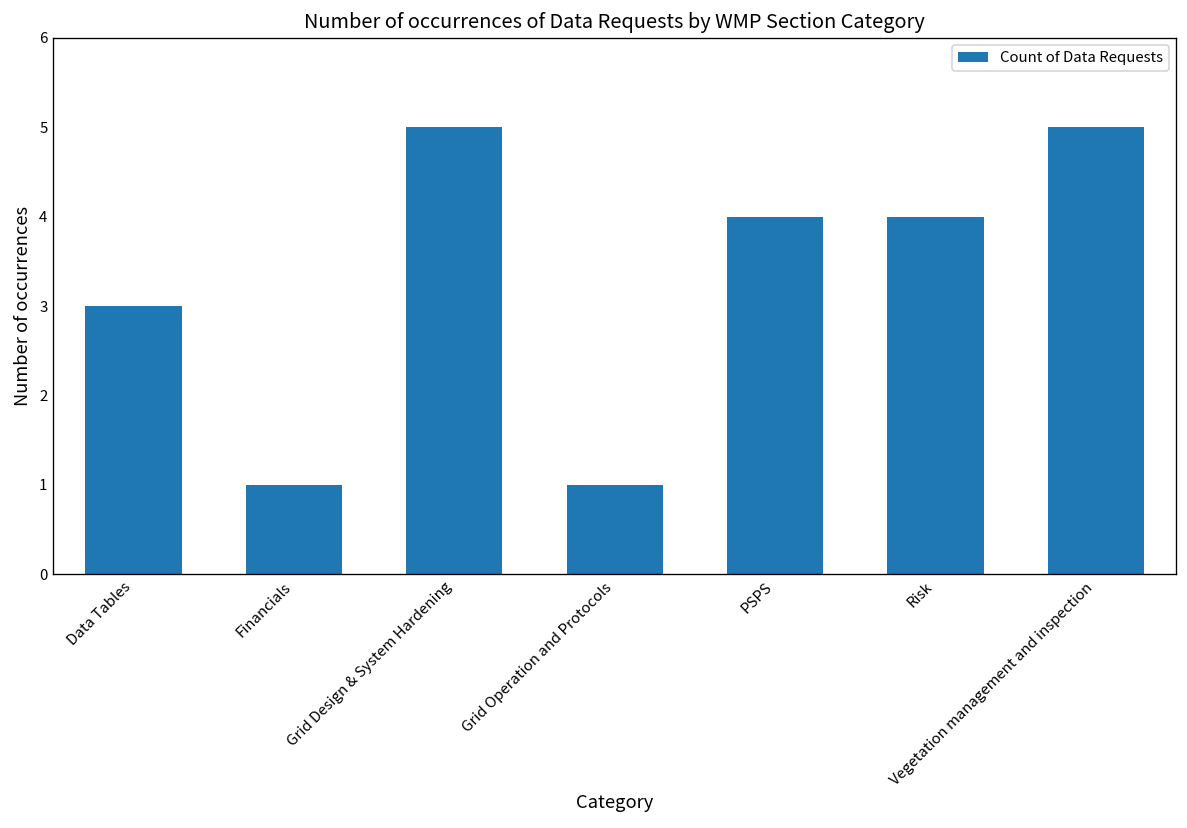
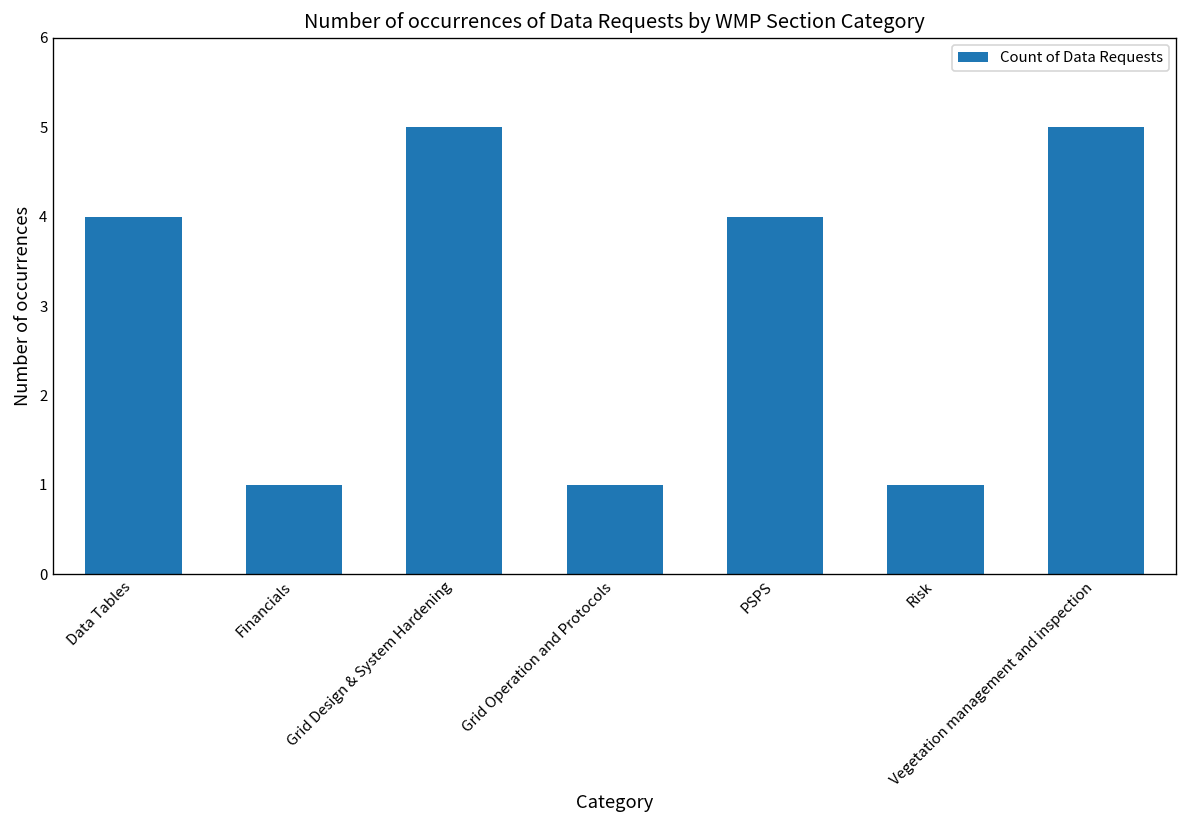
Data Tables: 3 -> 4
Risk: 4 -> 1
